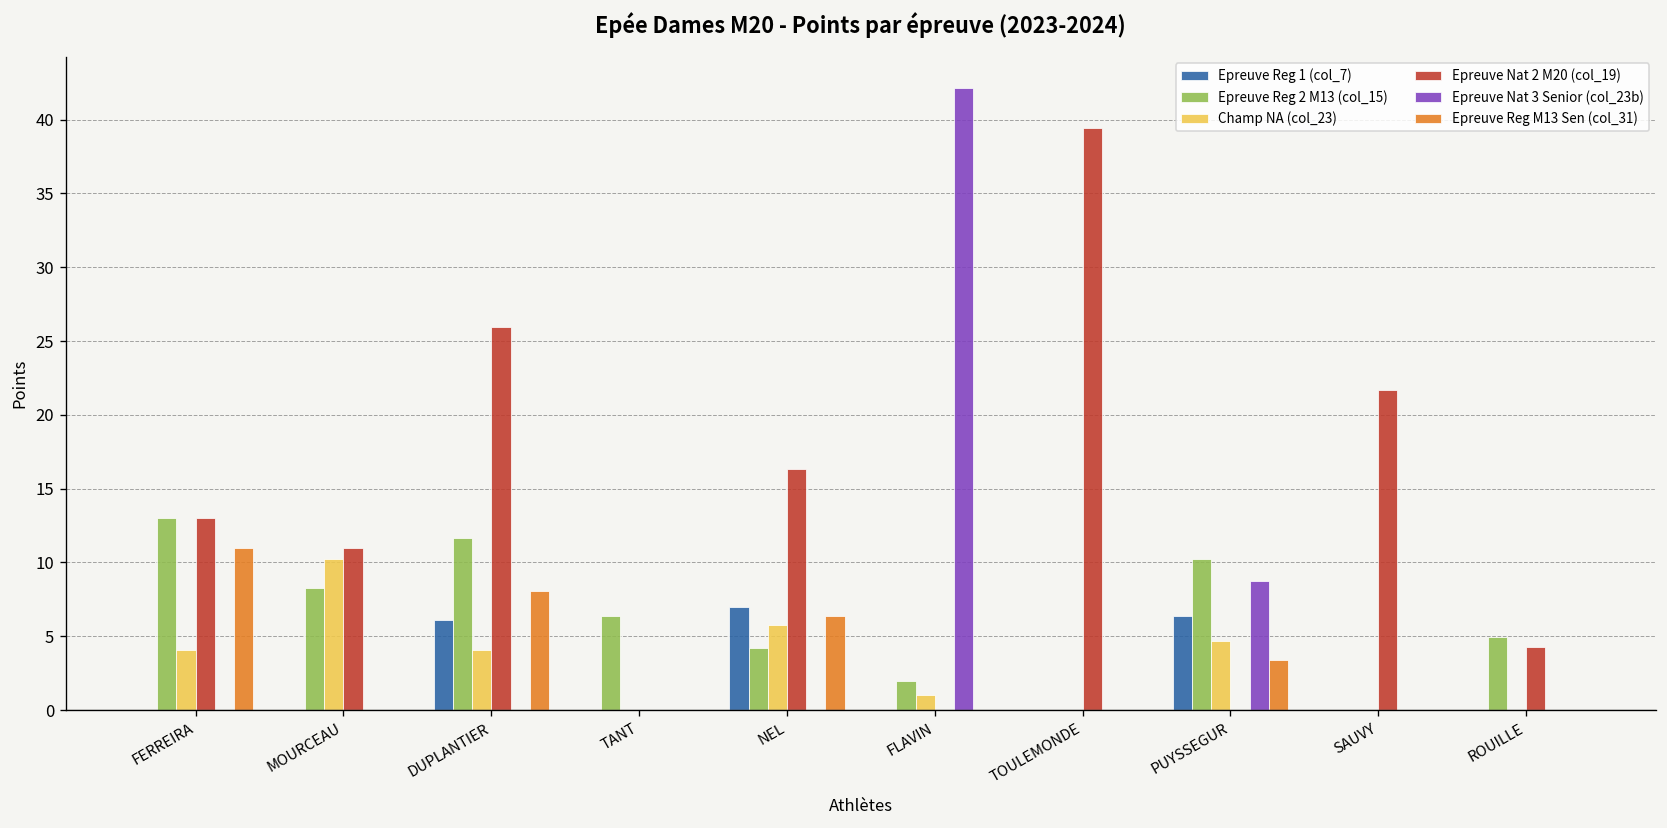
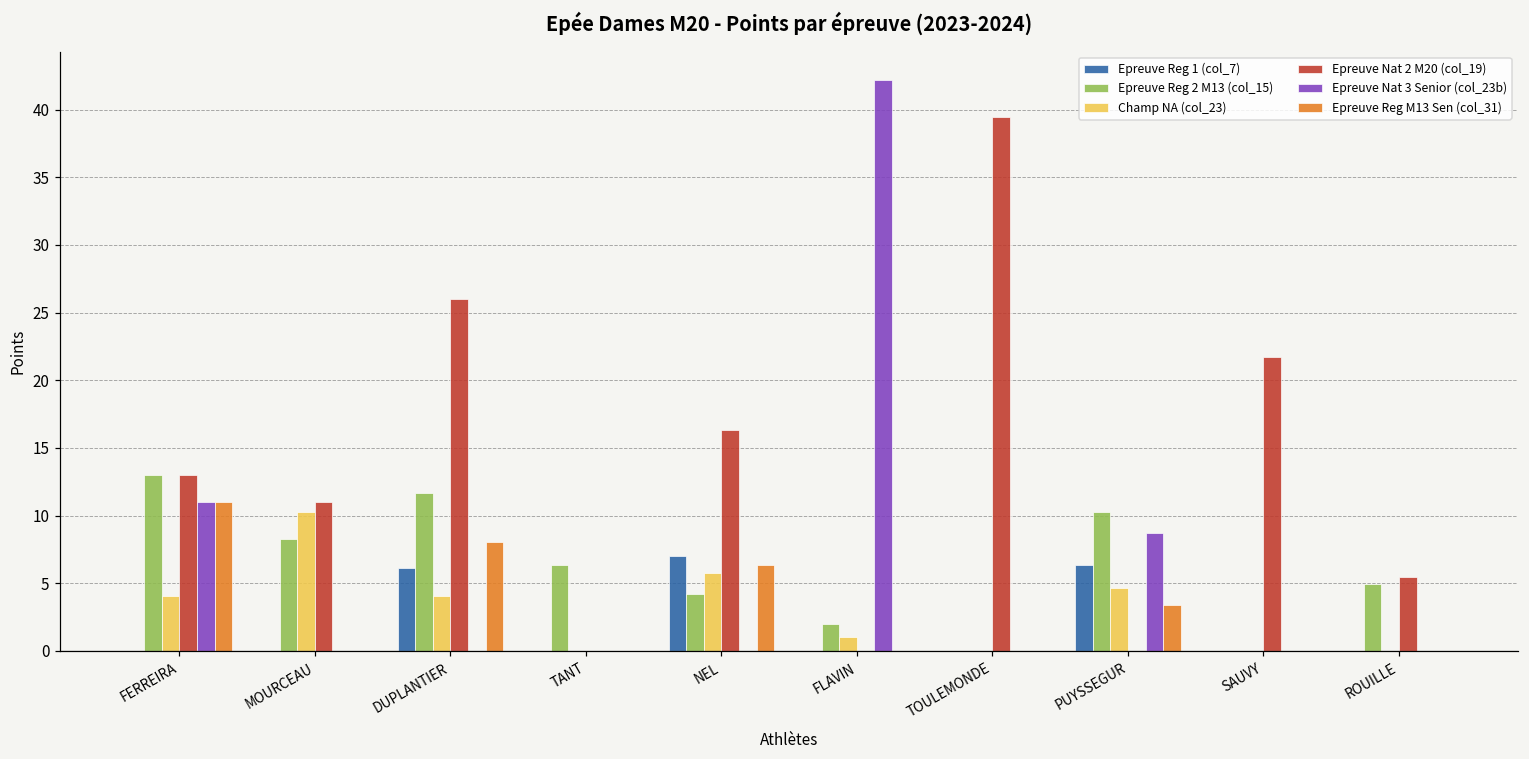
Epreuve Nat 3 Senior (col_23b), FERREIRA: 0 -> 11
Epreuve Nat 2 M20 (col_19), ROUILLE: 4.2 -> 5.5
